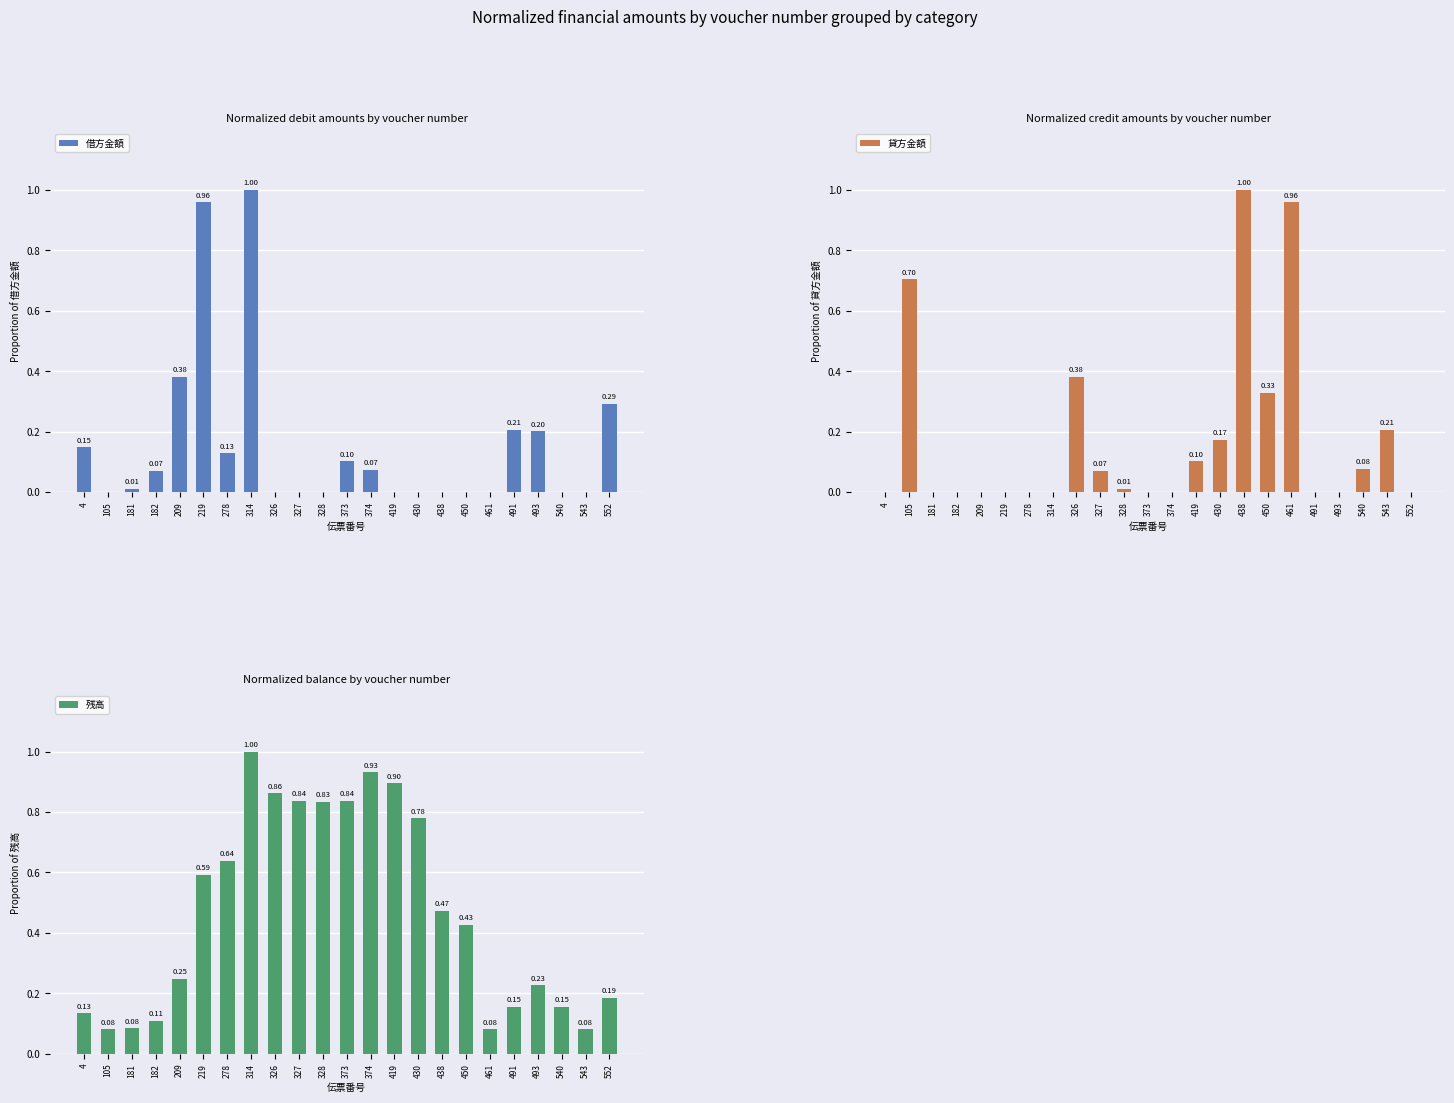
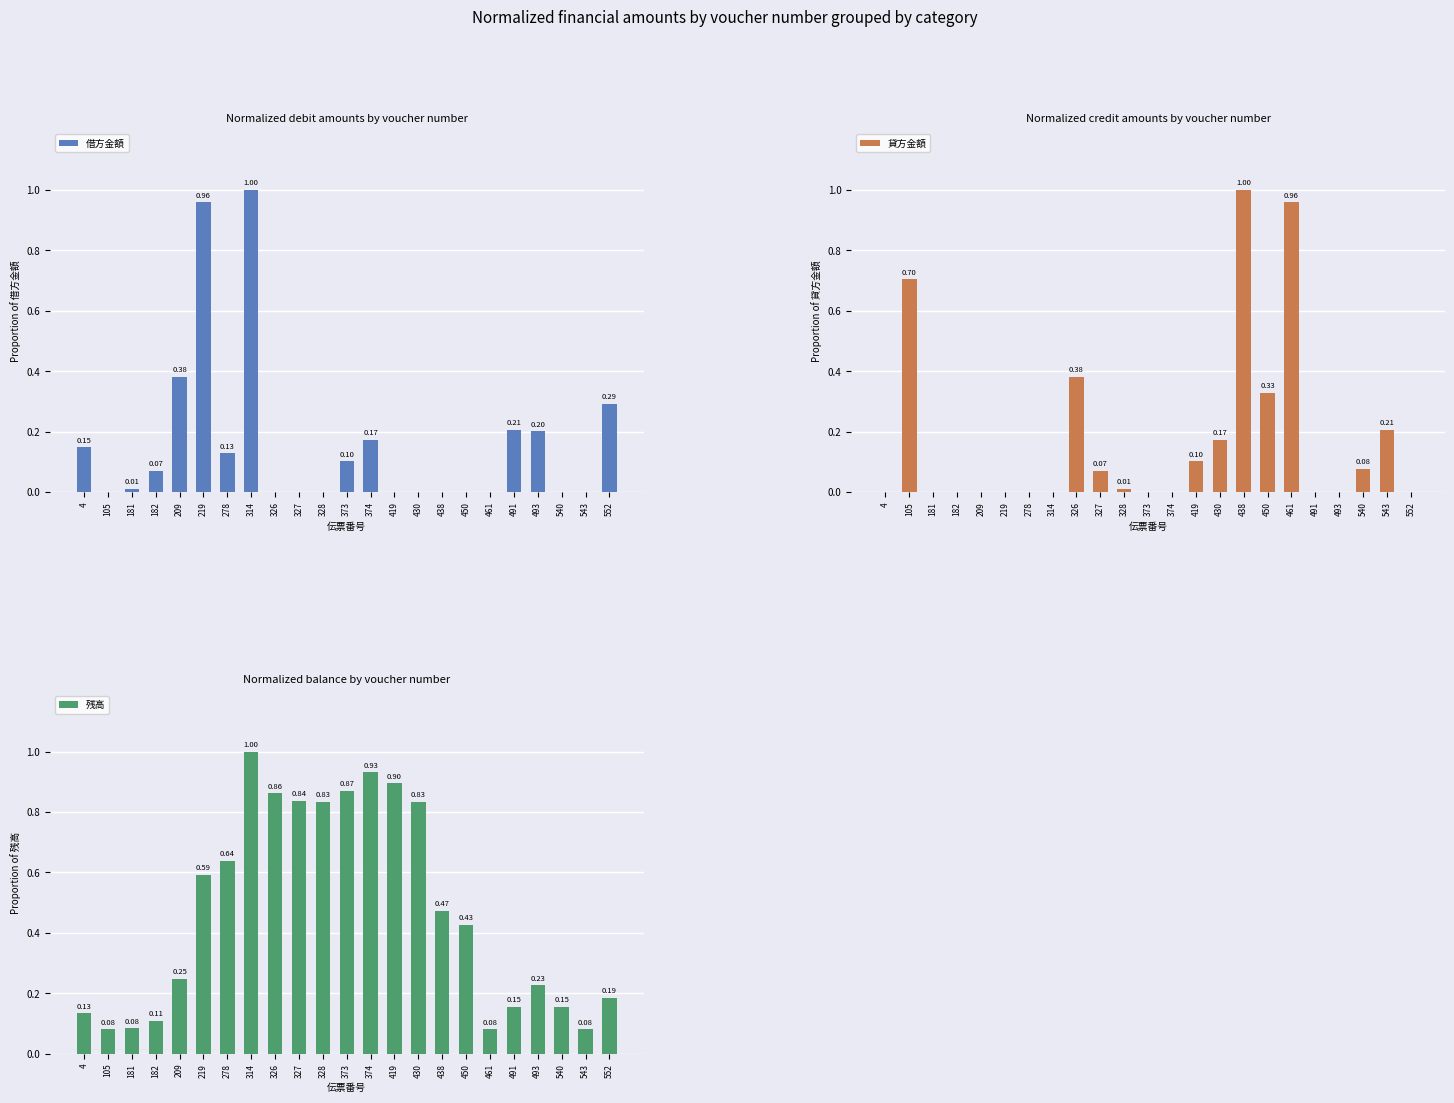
Normalized debit amounts by voucher number, 374: 0.07 -> 0.17
Normalized balance by voucher number, 373: 0.84 -> 0.87
Normalized balance by voucher number, 430: 0.78 -> 0.83
